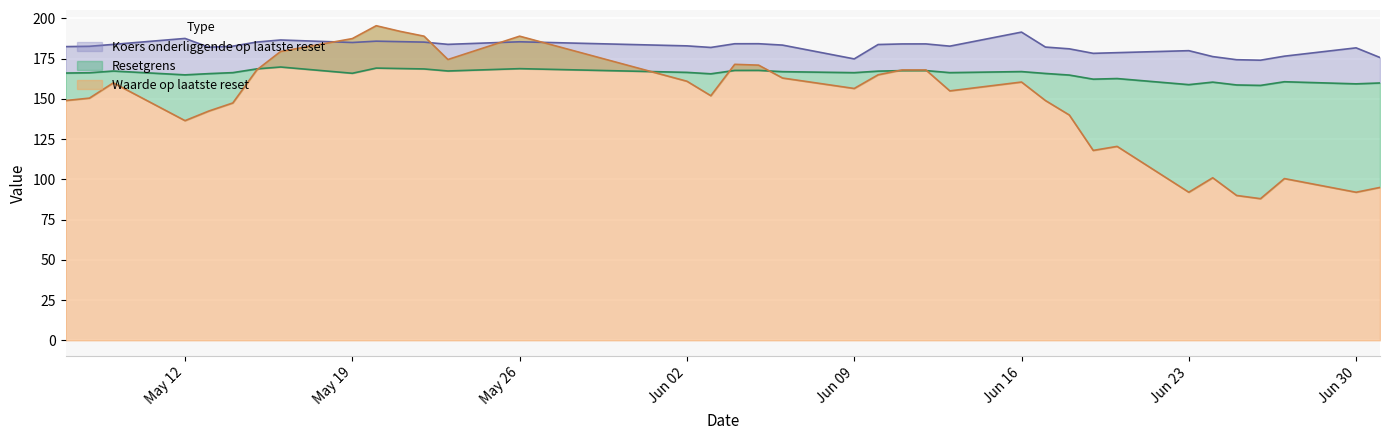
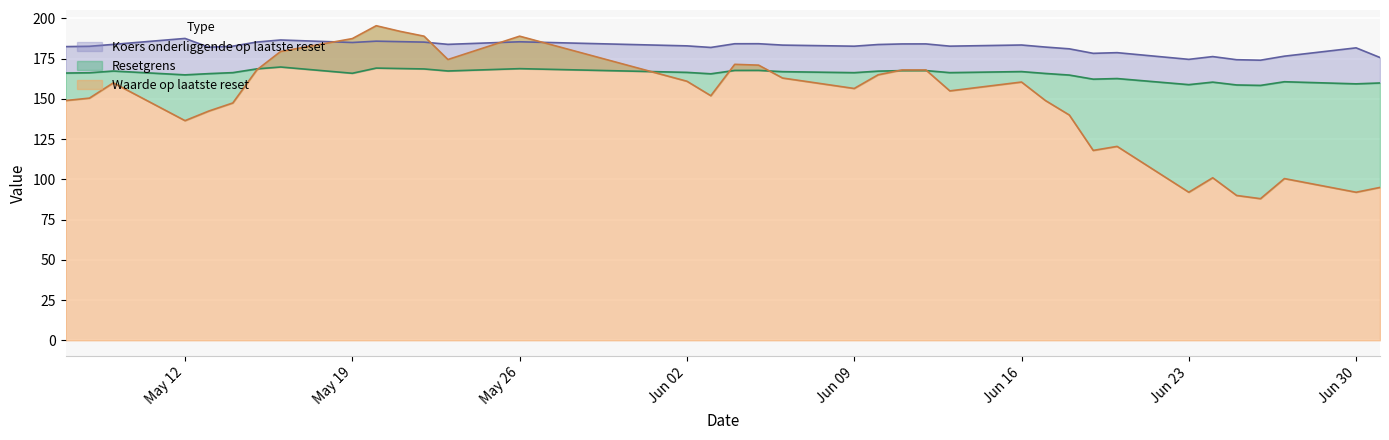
Koers onderliggende op laatste reset, Jun 09: 175 -> 183
Koers onderliggende op laatste reset, Jun 16: 192 -> 184
Koers onderliggende op laatste reset, Jun 23: 180 -> 175
